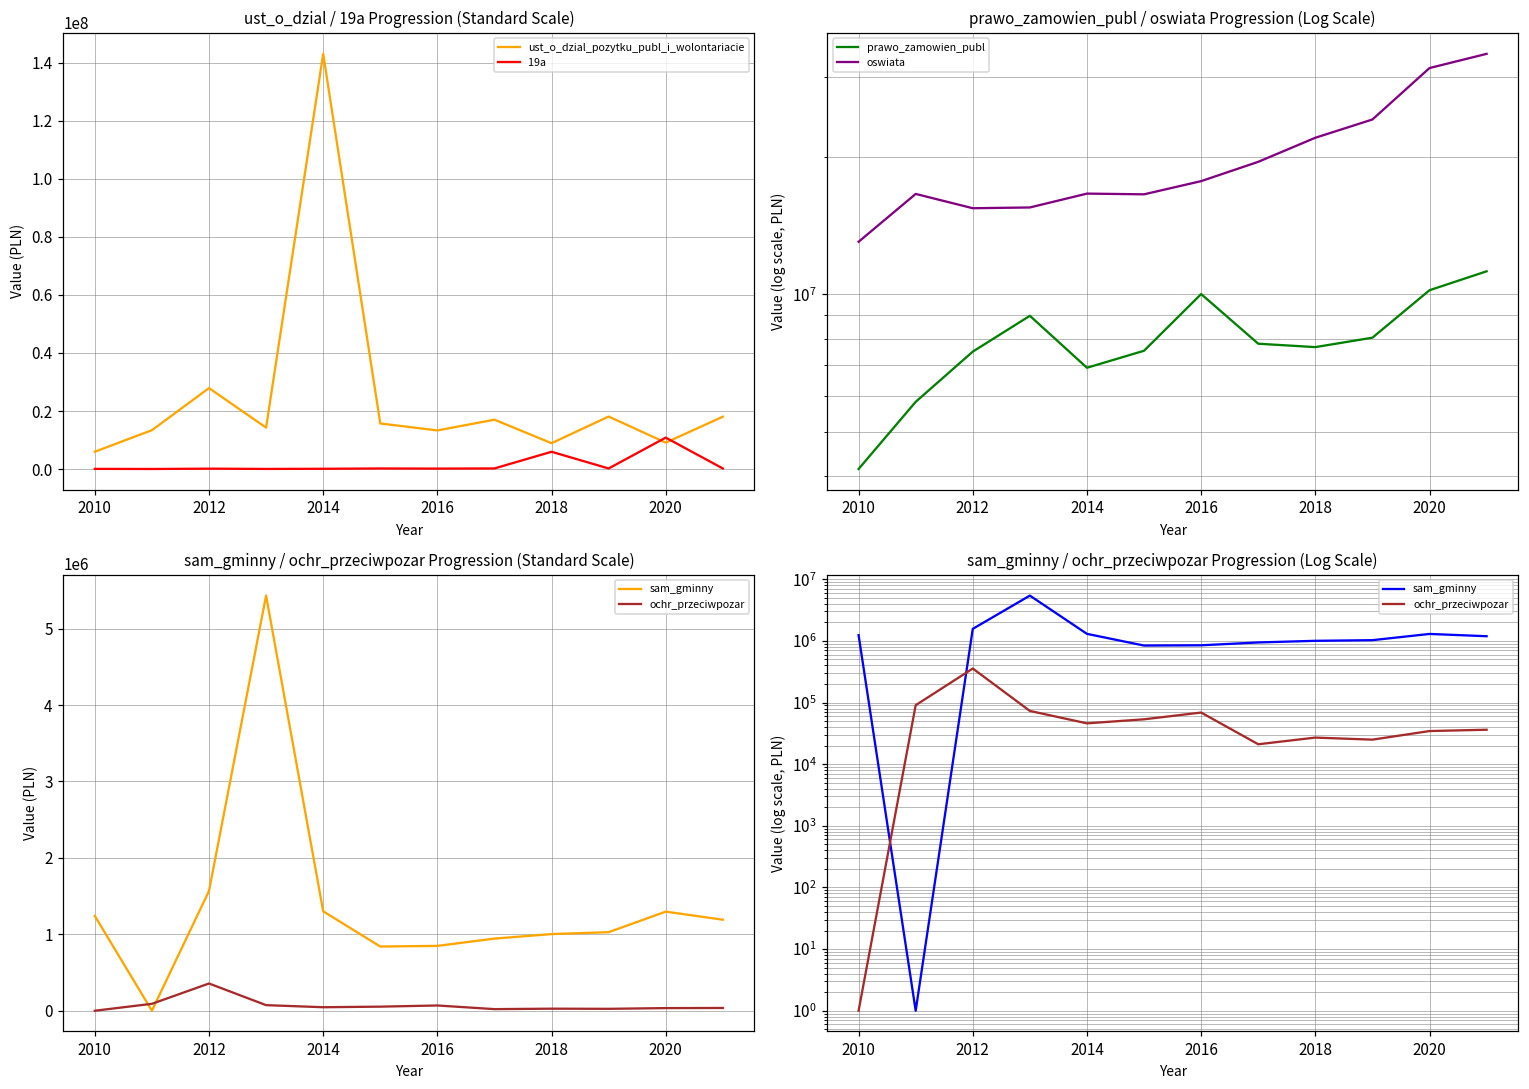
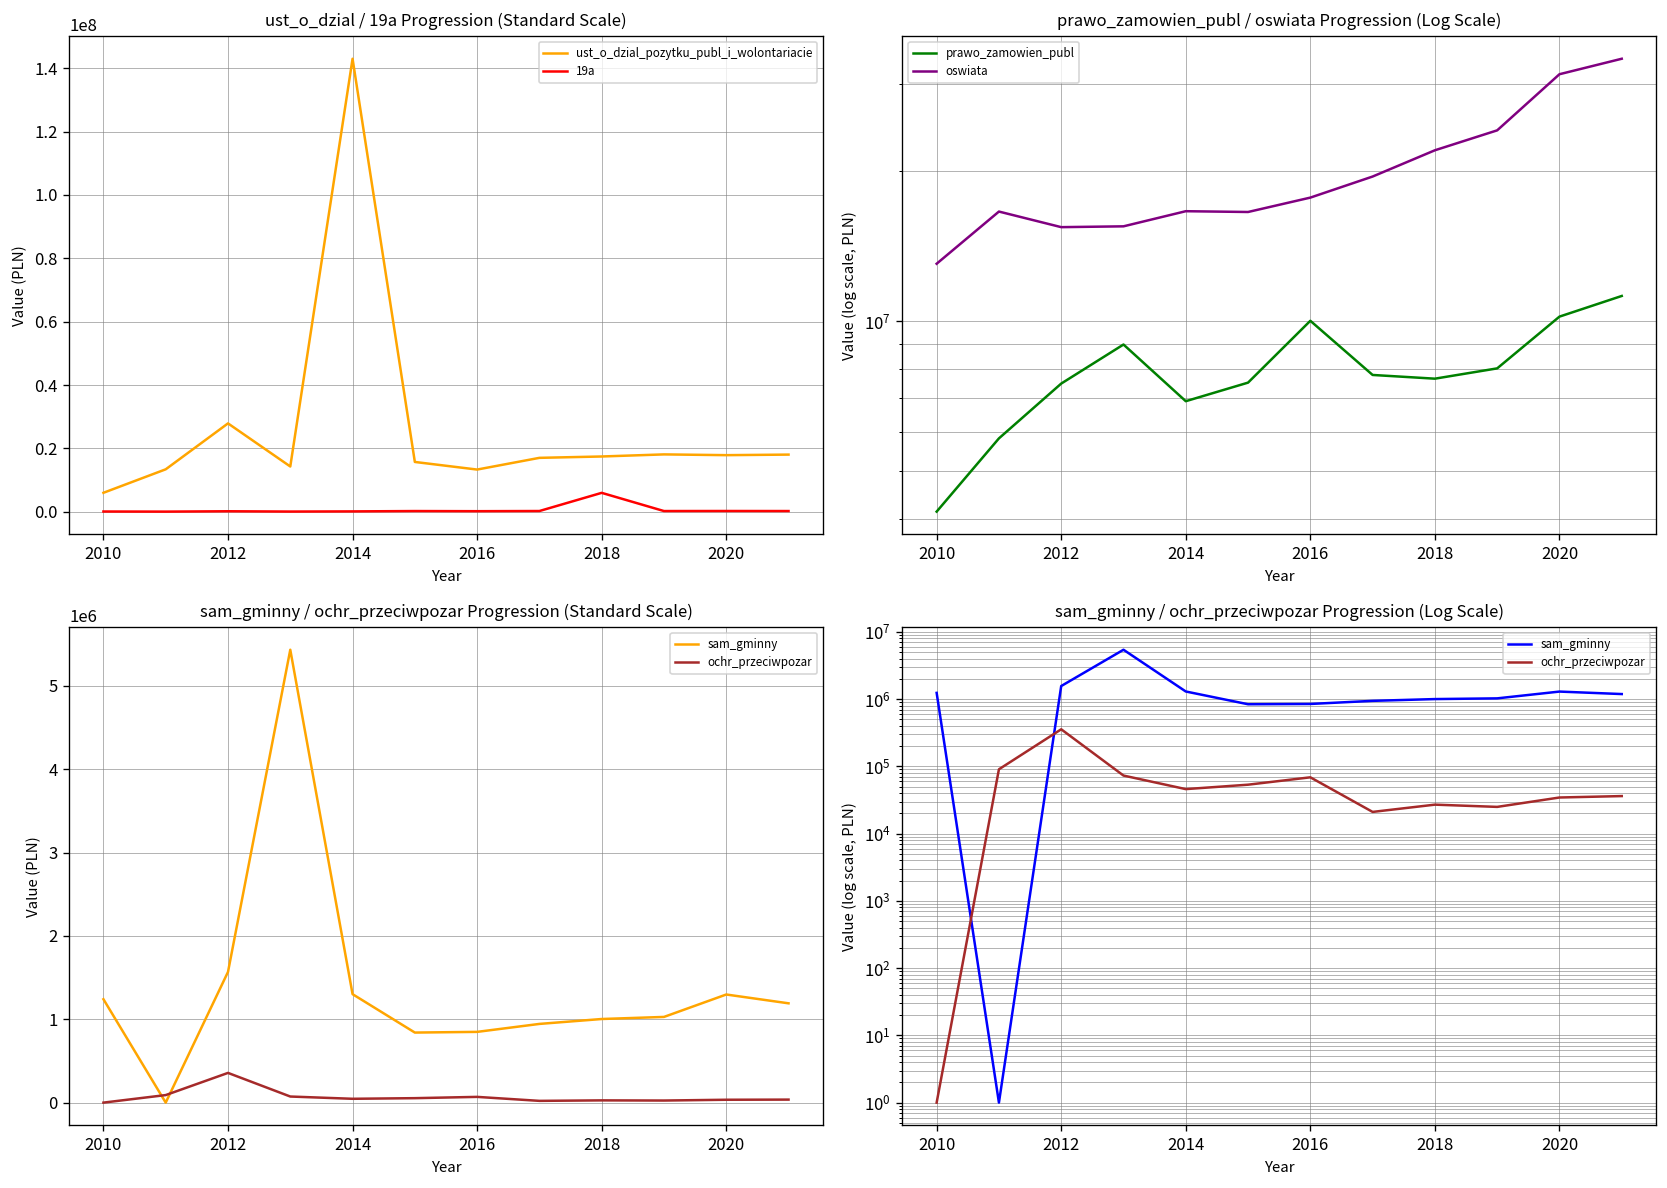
ust_o_dzial / 19a Progression (Standard Scale), ust_o_dzial_pozytku_publ_i_wolontariacie, 2018: 9000000 -> 17000000
ust_o_dzial / 19a Progression (Standard Scale), ust_o_dzial_pozytku_publ_i_wolontariacie, 2020: 9000000 -> 18000000
ust_o_dzial / 19a Progression (Standard Scale), 19a, 2020: 11000000 -> 0
